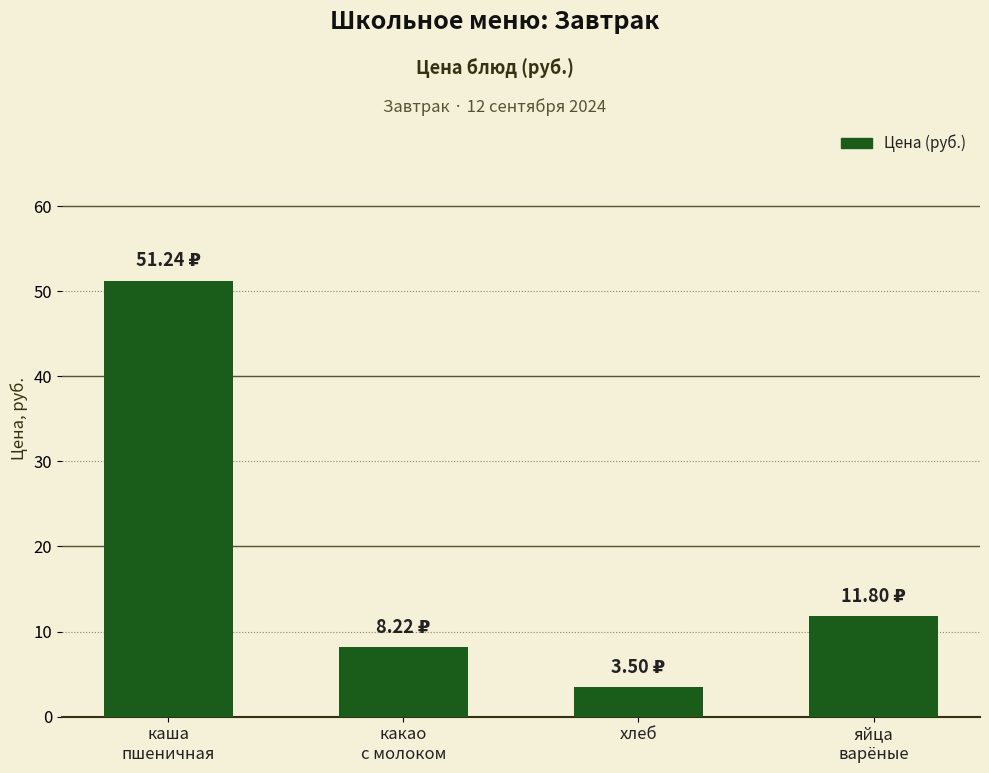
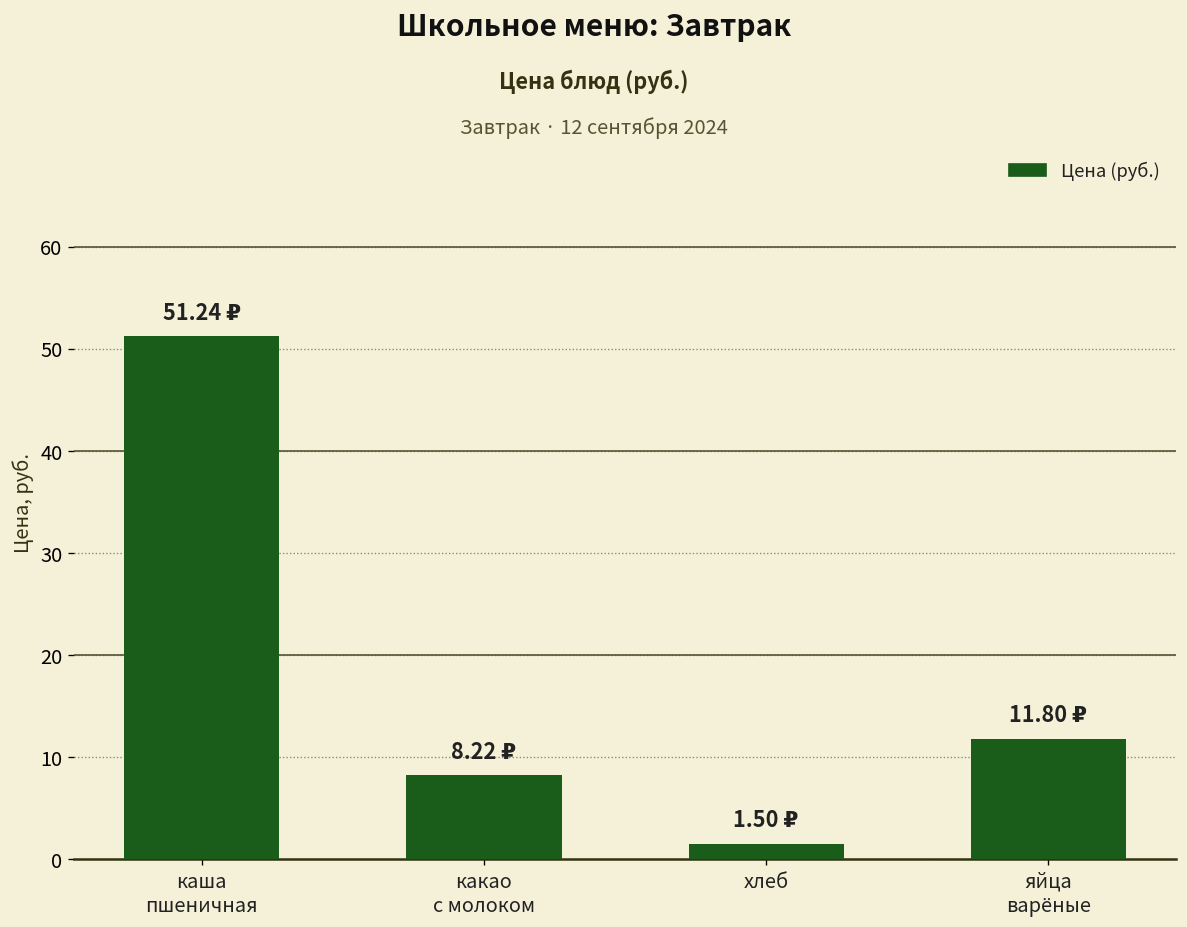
хлеб: 3.50 -> 1.50
